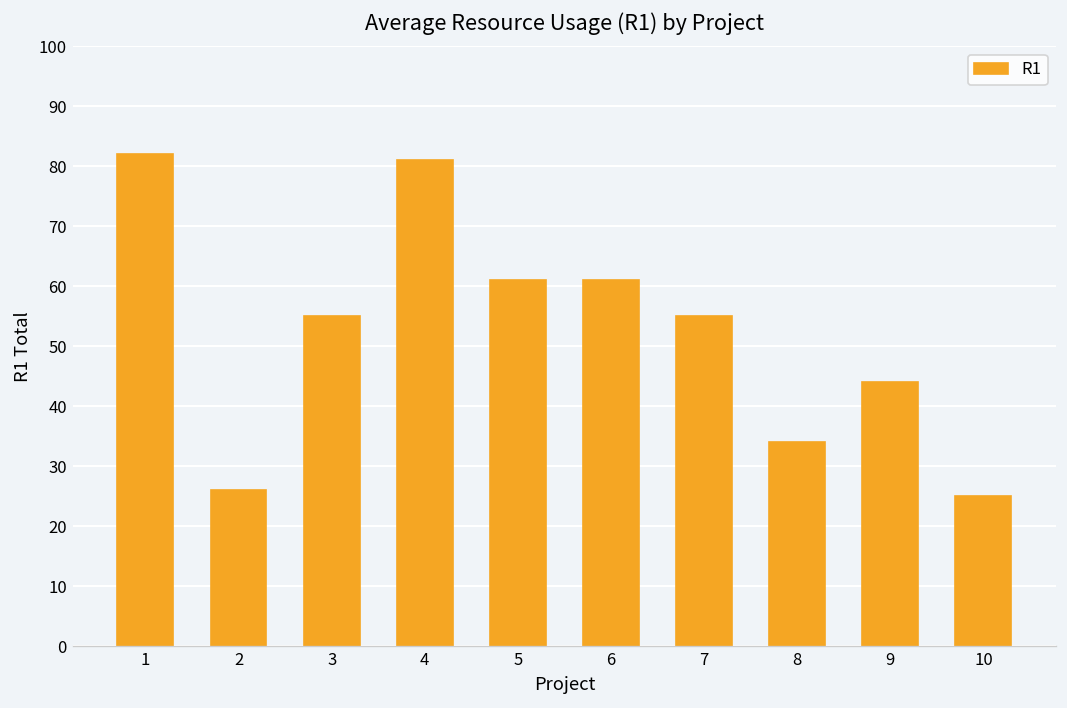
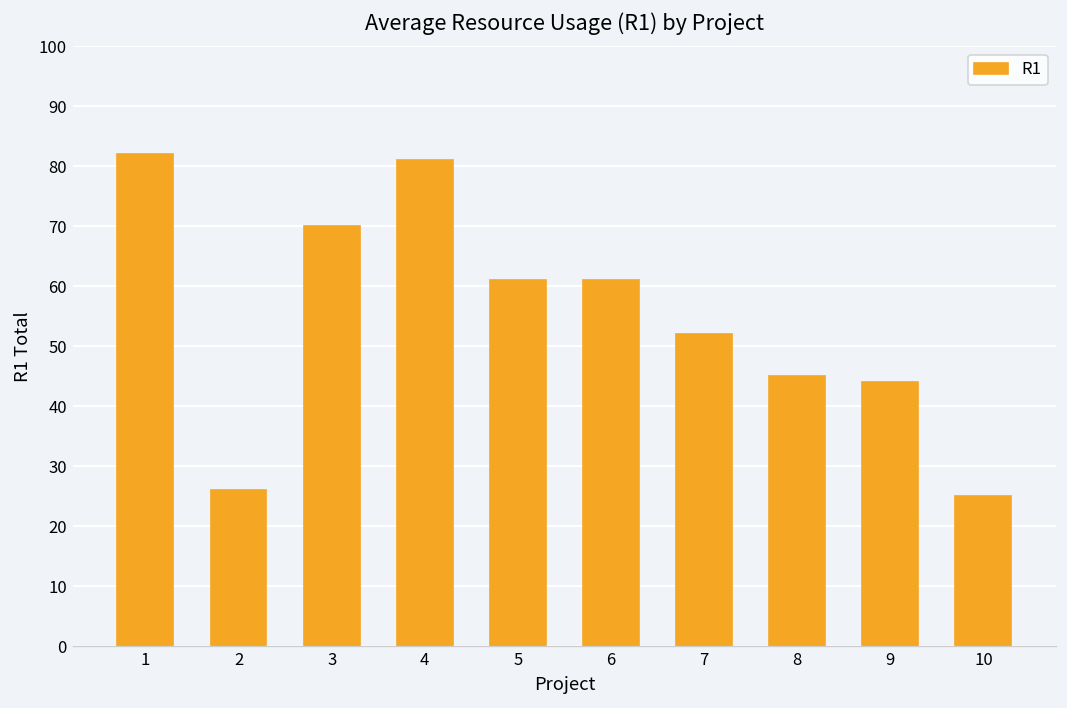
3: 55 -> 70
7: 55 -> 52
8: 34 -> 45
